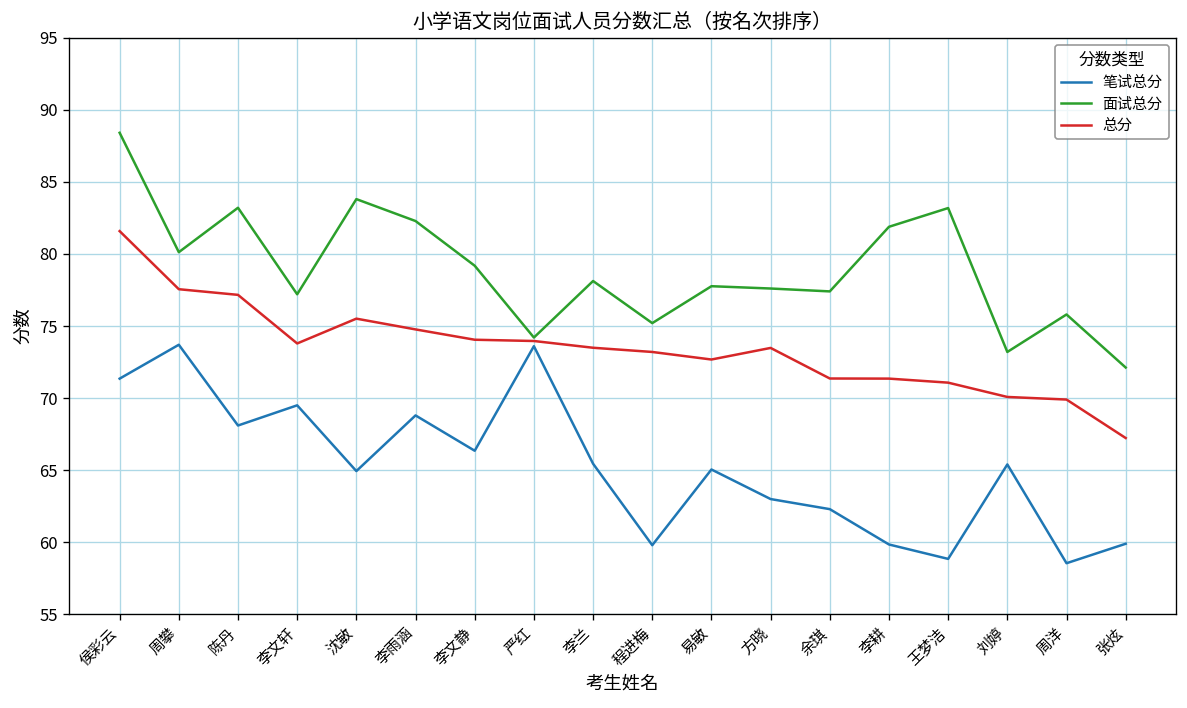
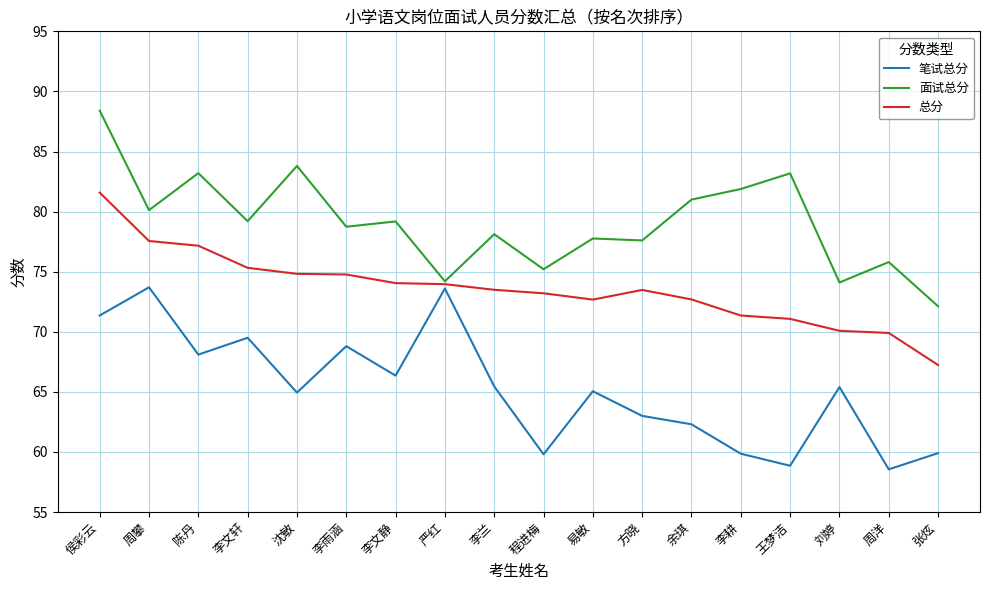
面试总分, 李文轩: 77.2 -> 79.2
总分, 李文轩: 73.8 -> 75.3
总分, 沈敏: 75.5 -> 74.8
面试总分, 李雨涵: 82.3 -> 78.7
面试总分, 余琪: 77.4 -> 81.0
总分, 余琪: 71.4 -> 72.7
面试总分, 刘婷: 73.2 -> 74.1
